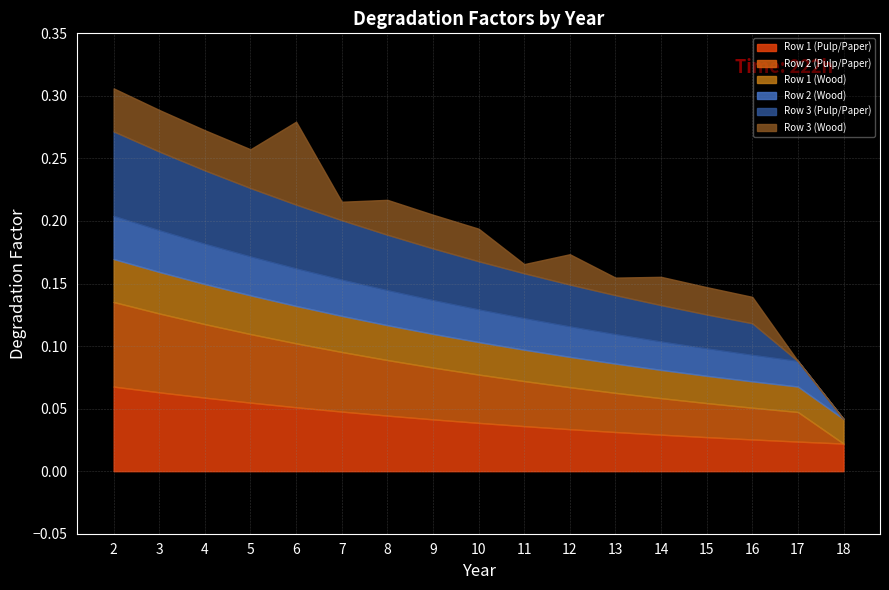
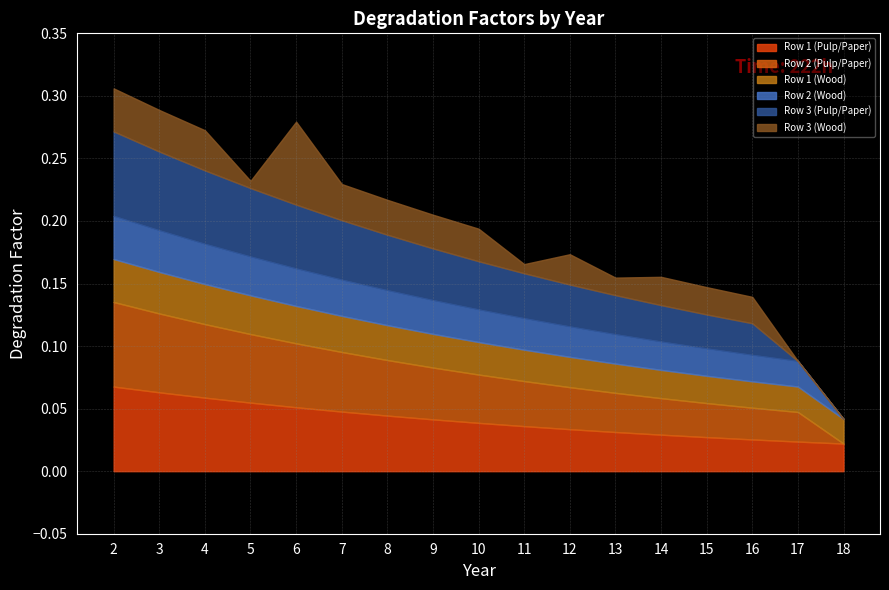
Row 3 (Wood), 5: 0.031 -> 0.006
Row 3 (Wood), 7: 0.015 -> 0.029
